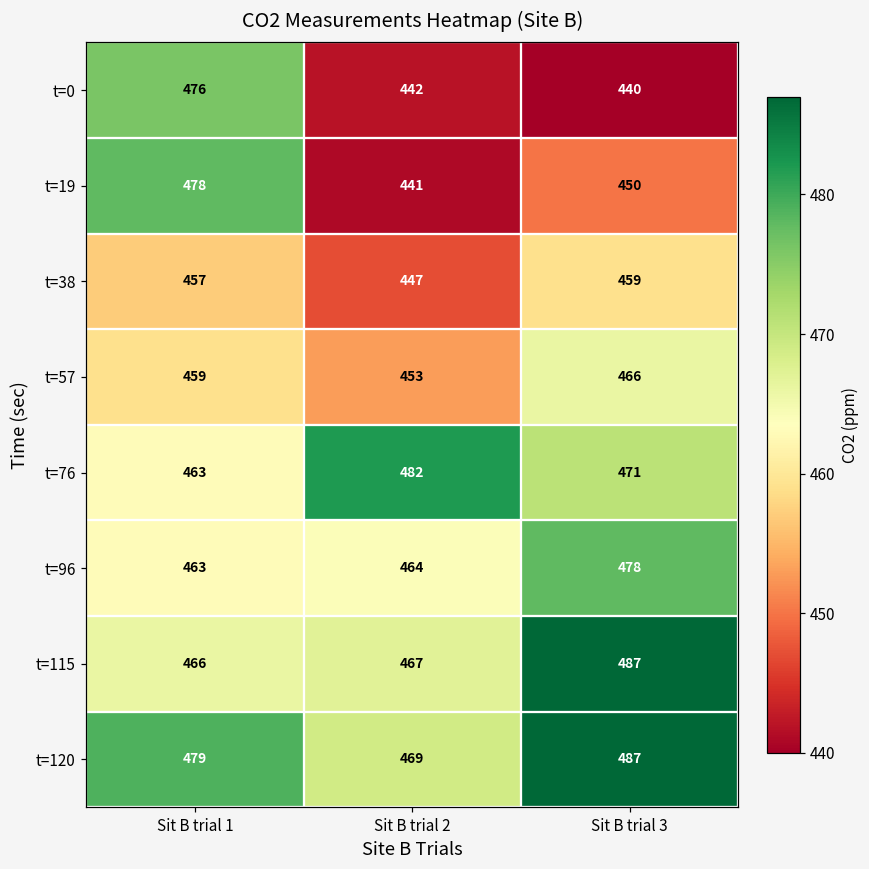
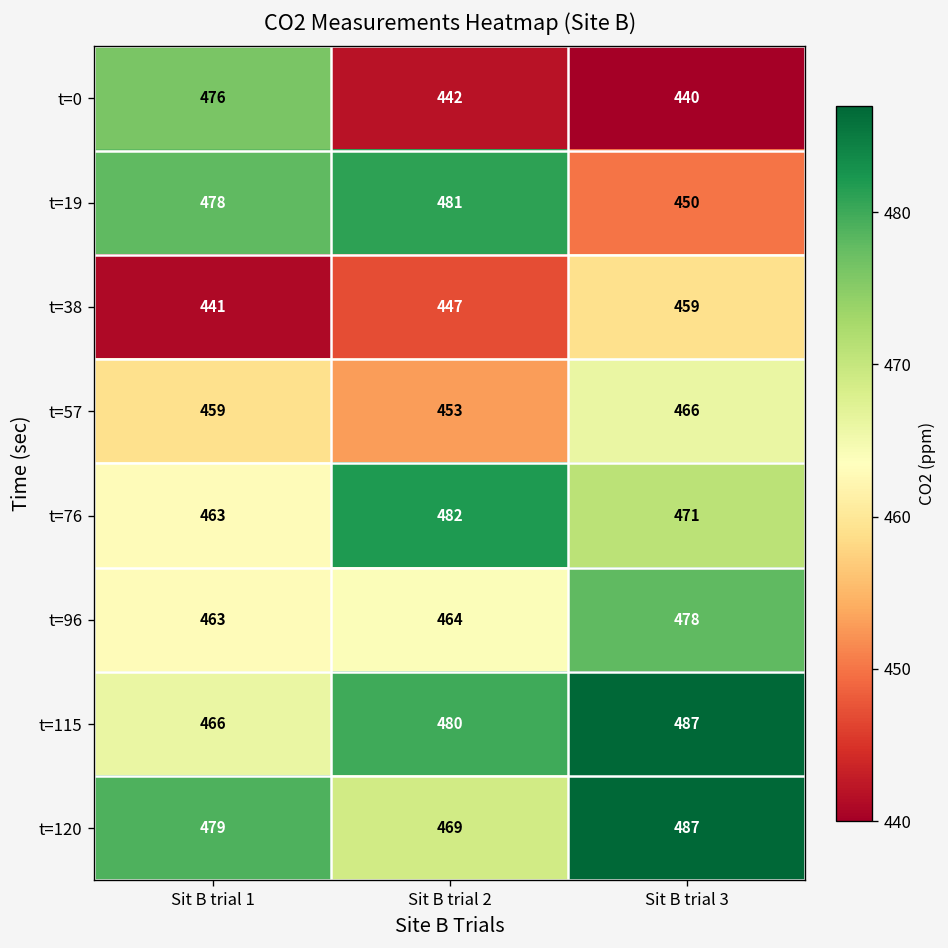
t=19, Sit B trial 2: 441 -> 481
t=38, Sit B trial 1: 457 -> 441
t=115, Sit B trial 2: 467 -> 480
